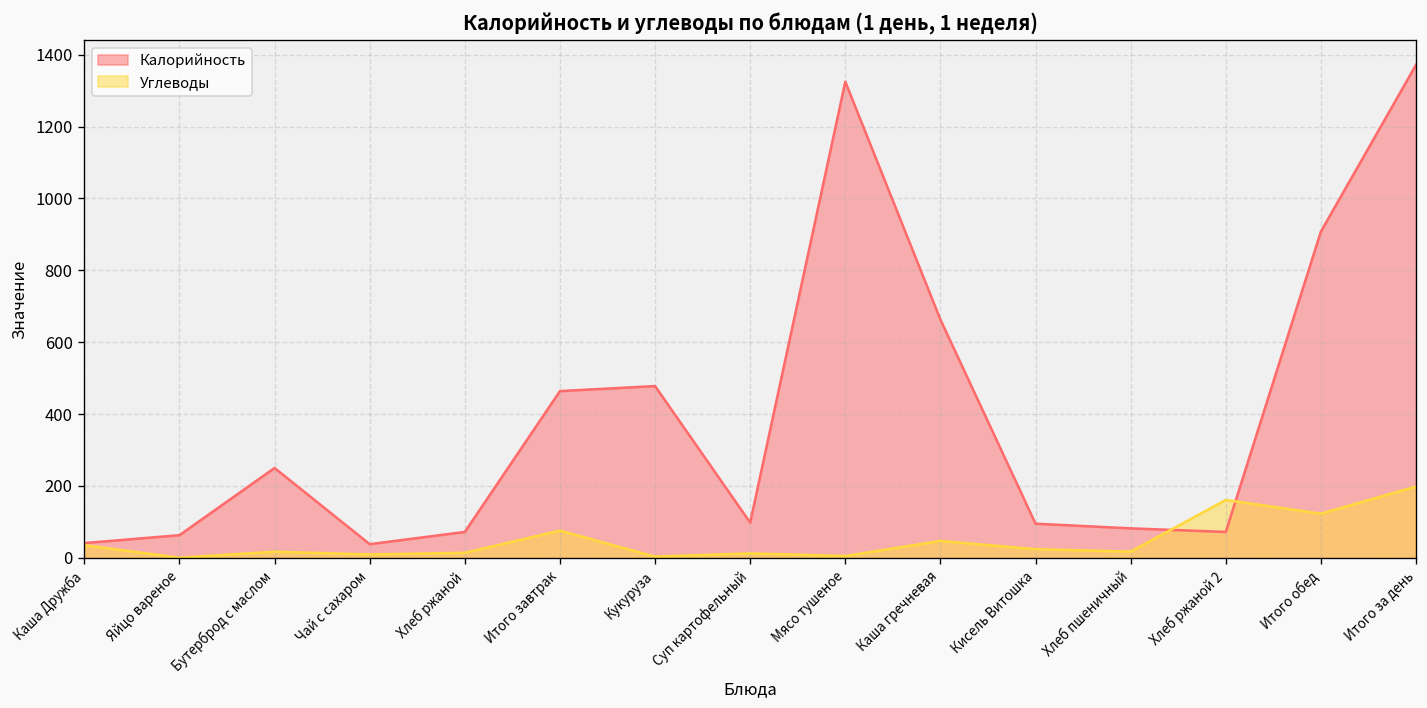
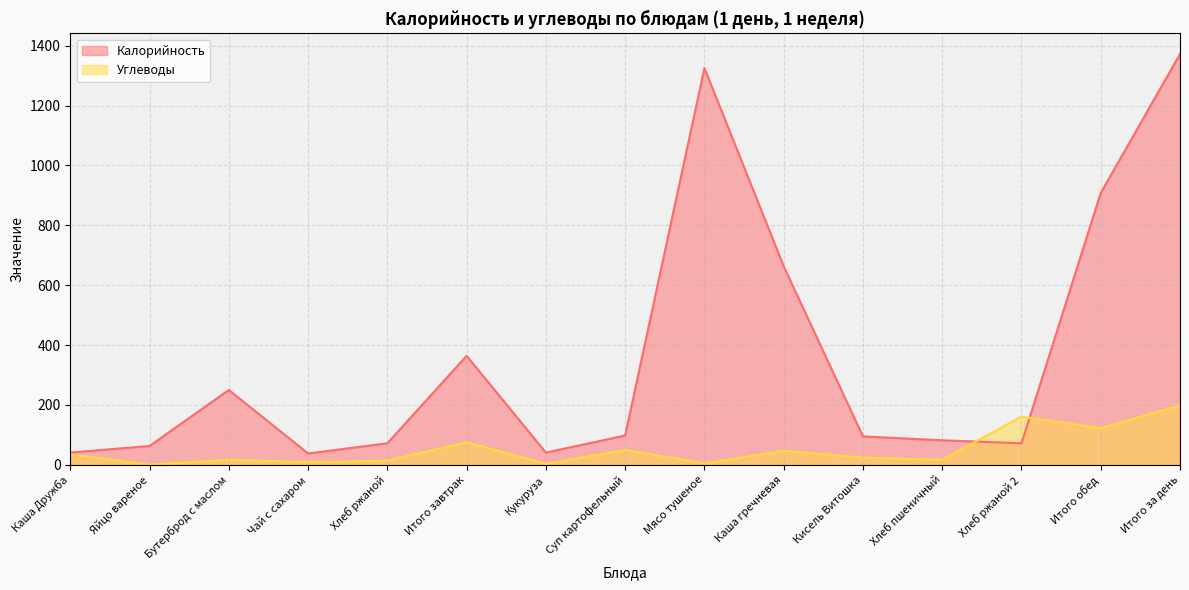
Калорийность, Итого завтрак: 460 -> 360
Калорийность, Кукуруза: 480 -> 40
Углеводы, Суп картофельный: 10 -> 50
